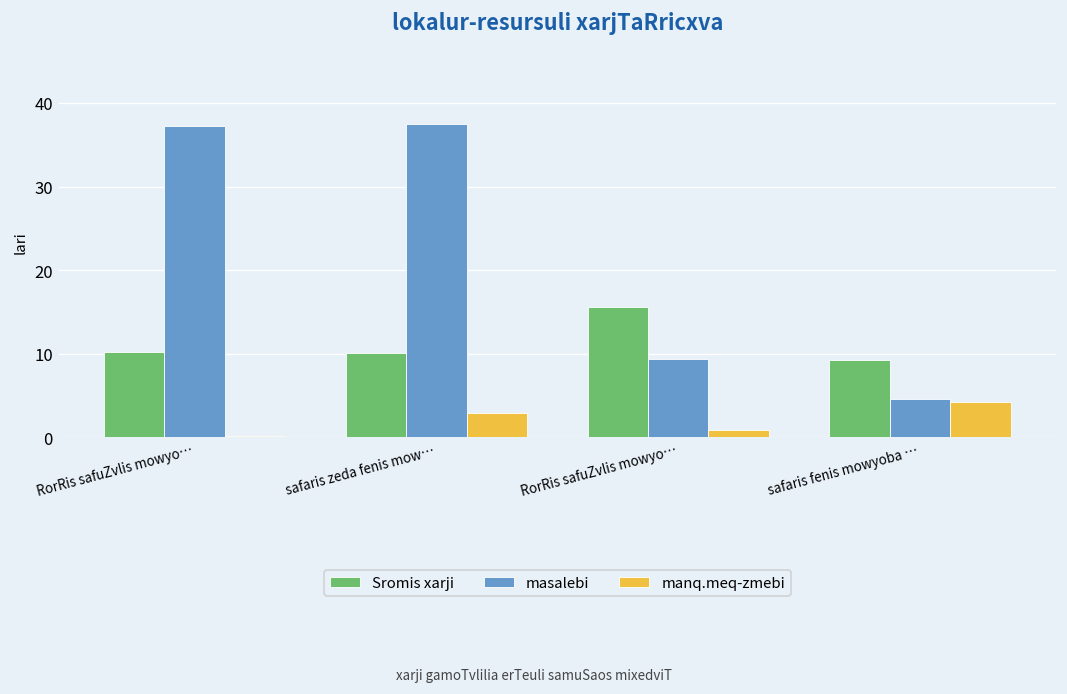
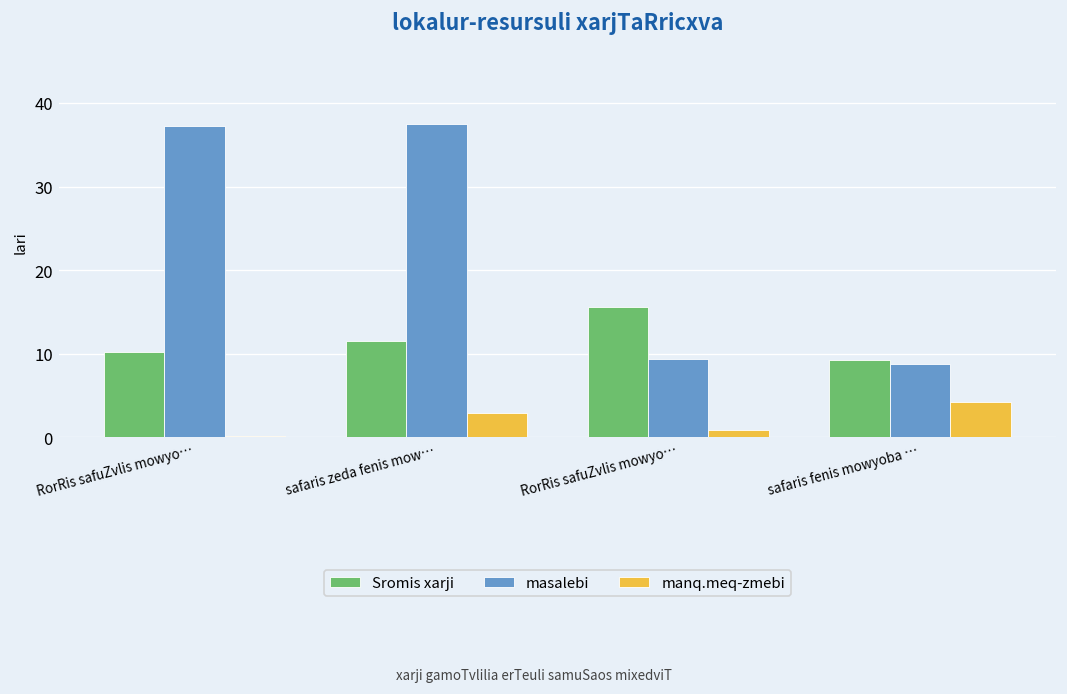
Sromis xarji, safaris zeda fenis mow…: 10 -> 12
masalebi, safaris fenis mowyoba …: 5 -> 9
